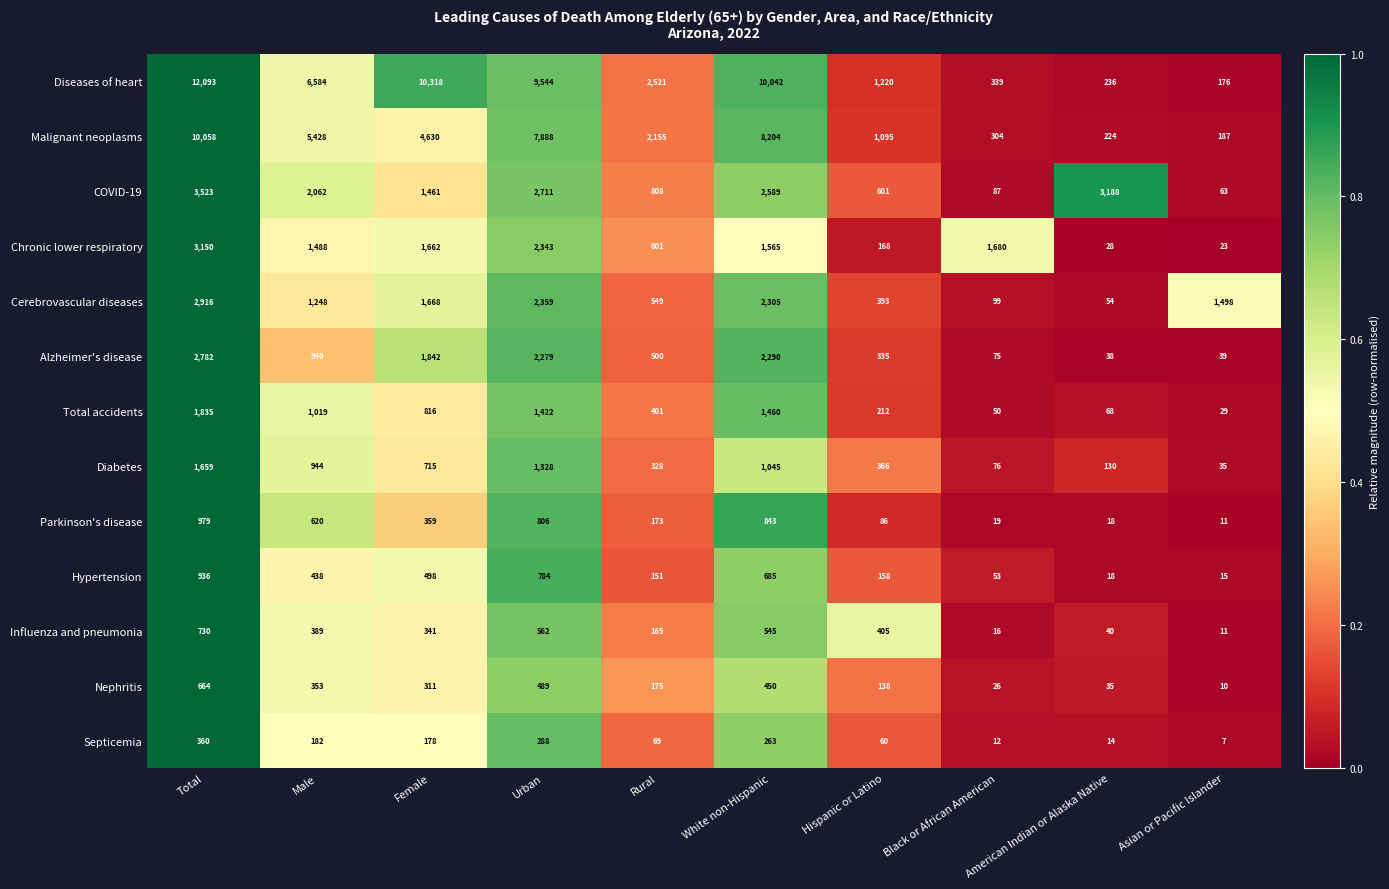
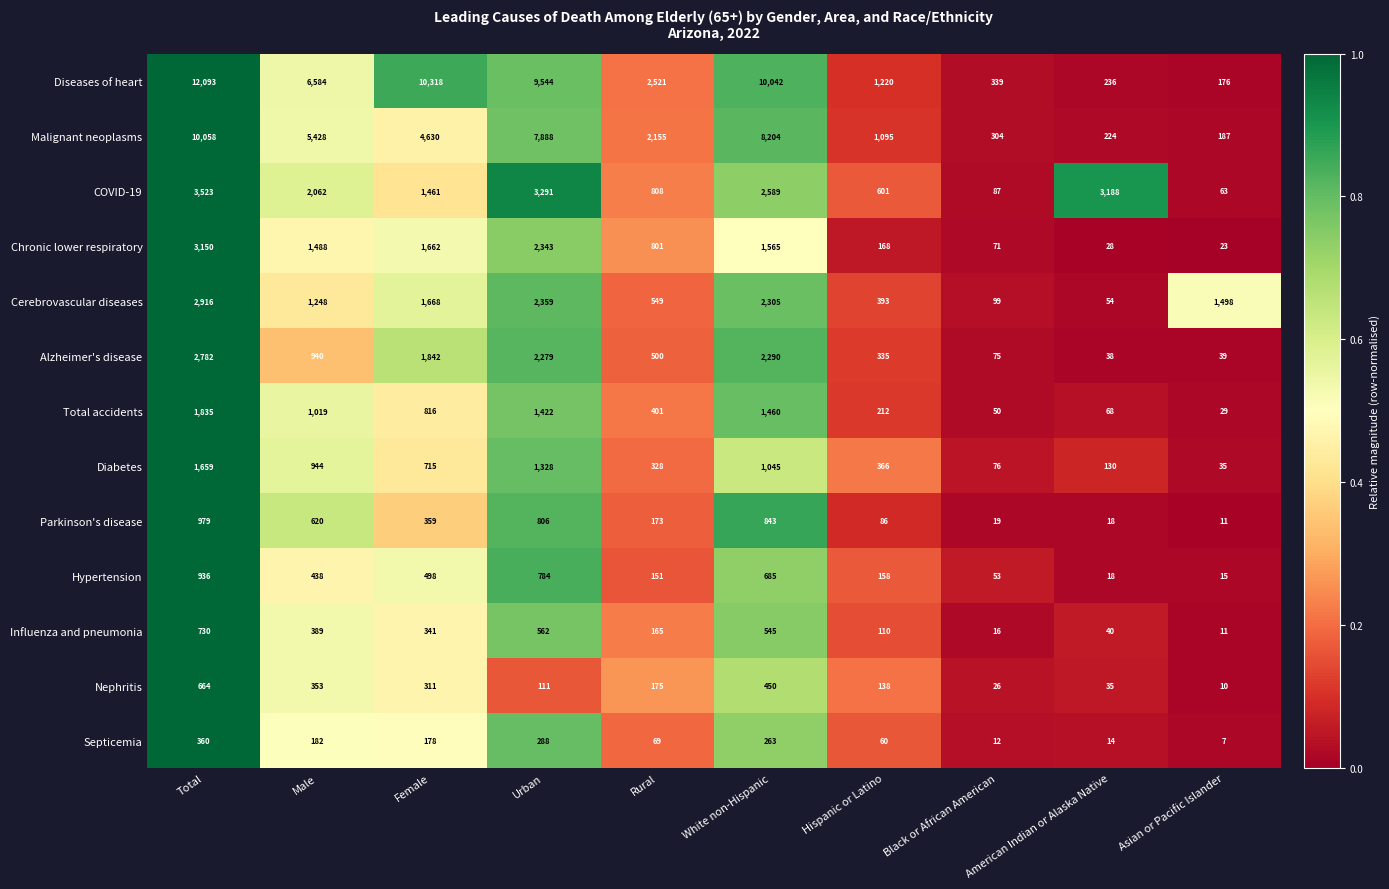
COVID-19, Urban: 2,711 -> 3,291
Chronic lower respiratory, Black or African American: 1,680 -> 71
Influenza and pneumonia, Hispanic or Latino: 405 -> 110
Nephritis, Urban: 489 -> 111
